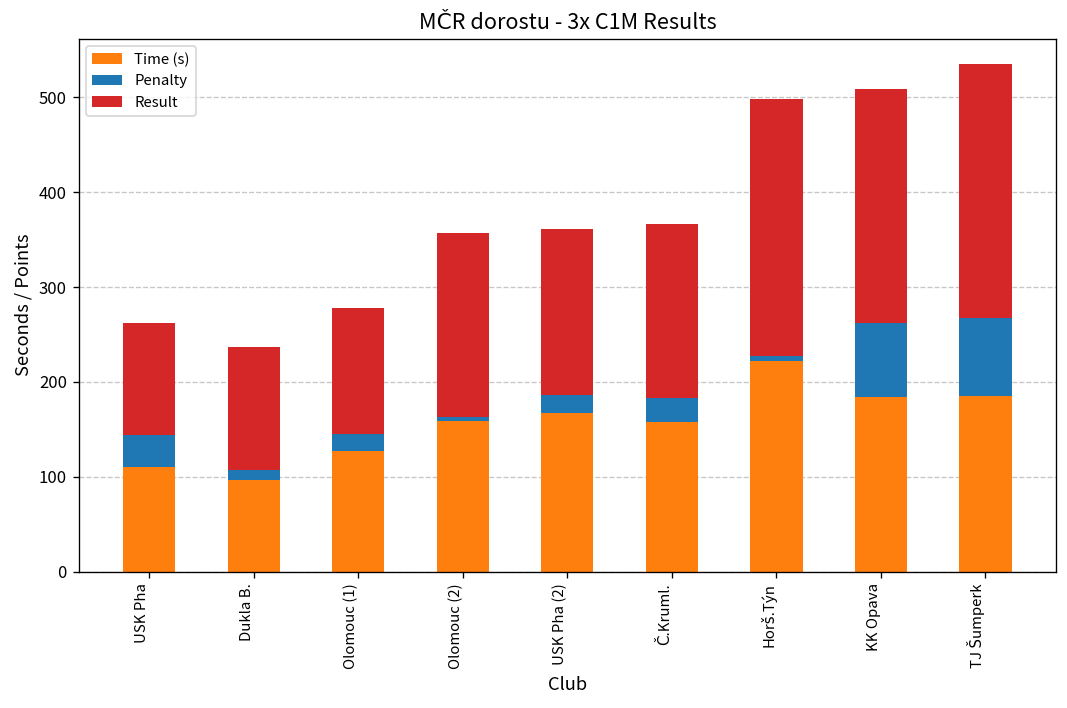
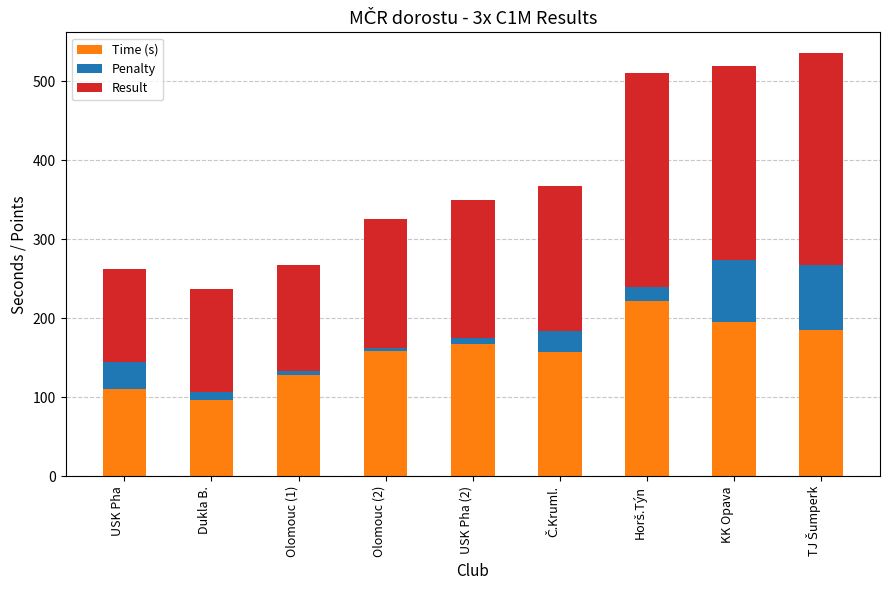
Penalty, Olomouc (1): 20 -> 10
Result, Olomouc (2): 190 -> 160
Penalty, USK Pha (2): 20 -> 10
Penalty, Horš.Týn: 10 -> 20
Time (s), KK Opava: 180 -> 200
